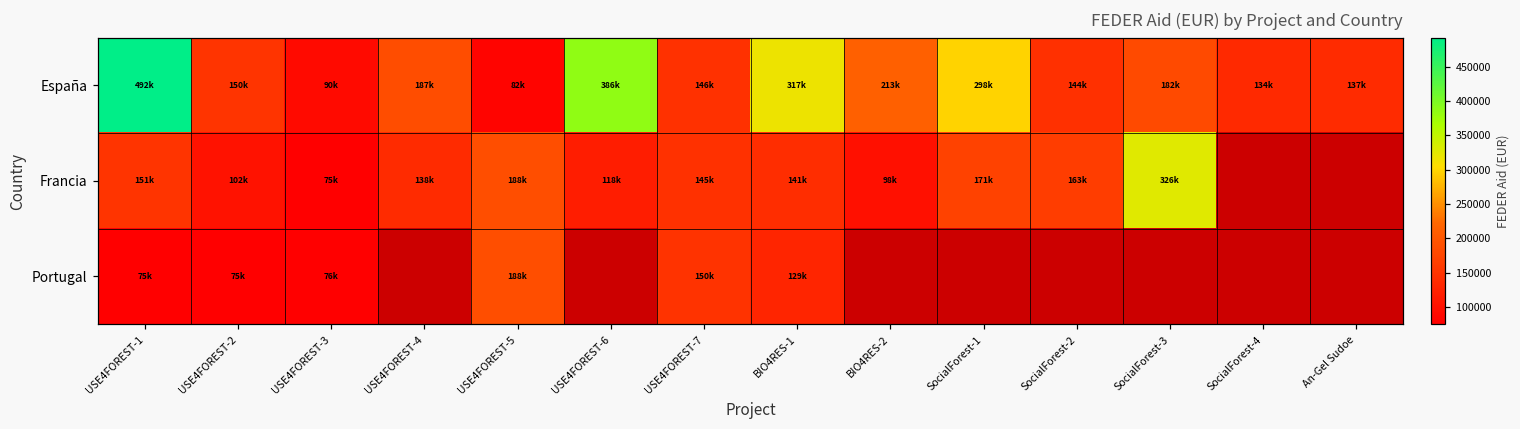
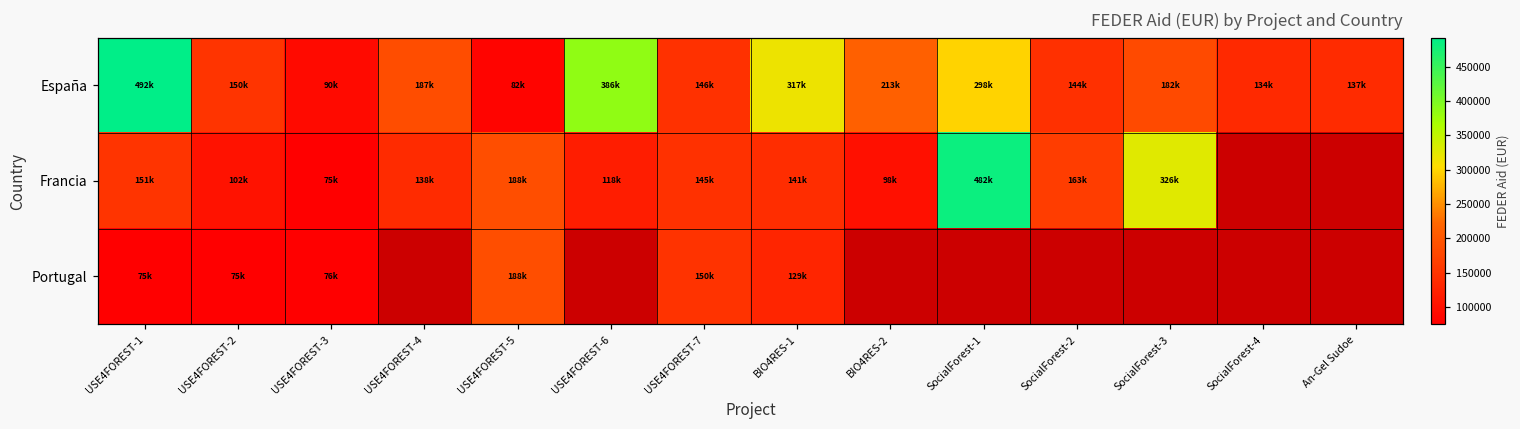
Francia, SocialForest-1: 171k -> 482k
